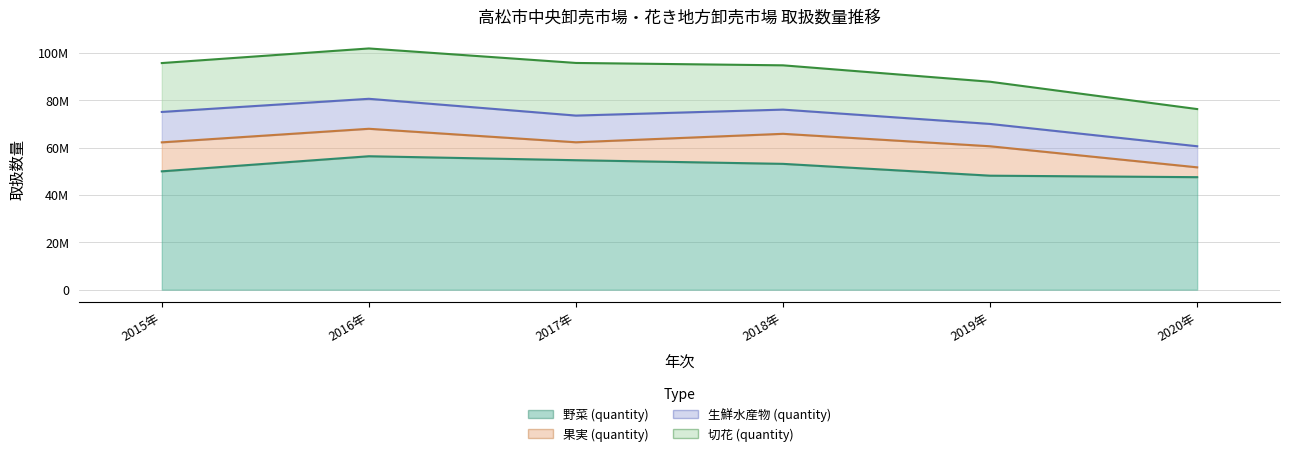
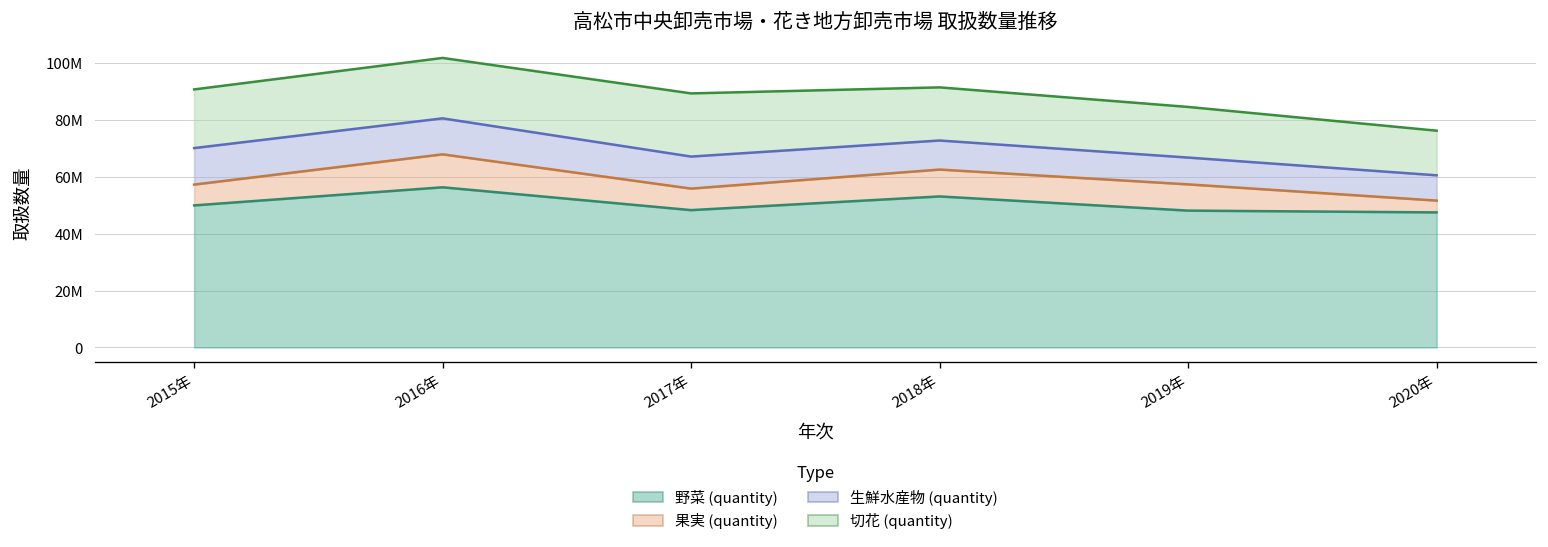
果実 (quantity), 2015年: 12000000 -> 7000000
野菜 (quantity), 2017年: 55000000 -> 48000000
果実 (quantity), 2018年: 13000000 -> 9000000
果実 (quantity), 2019年: 12000000 -> 9000000
